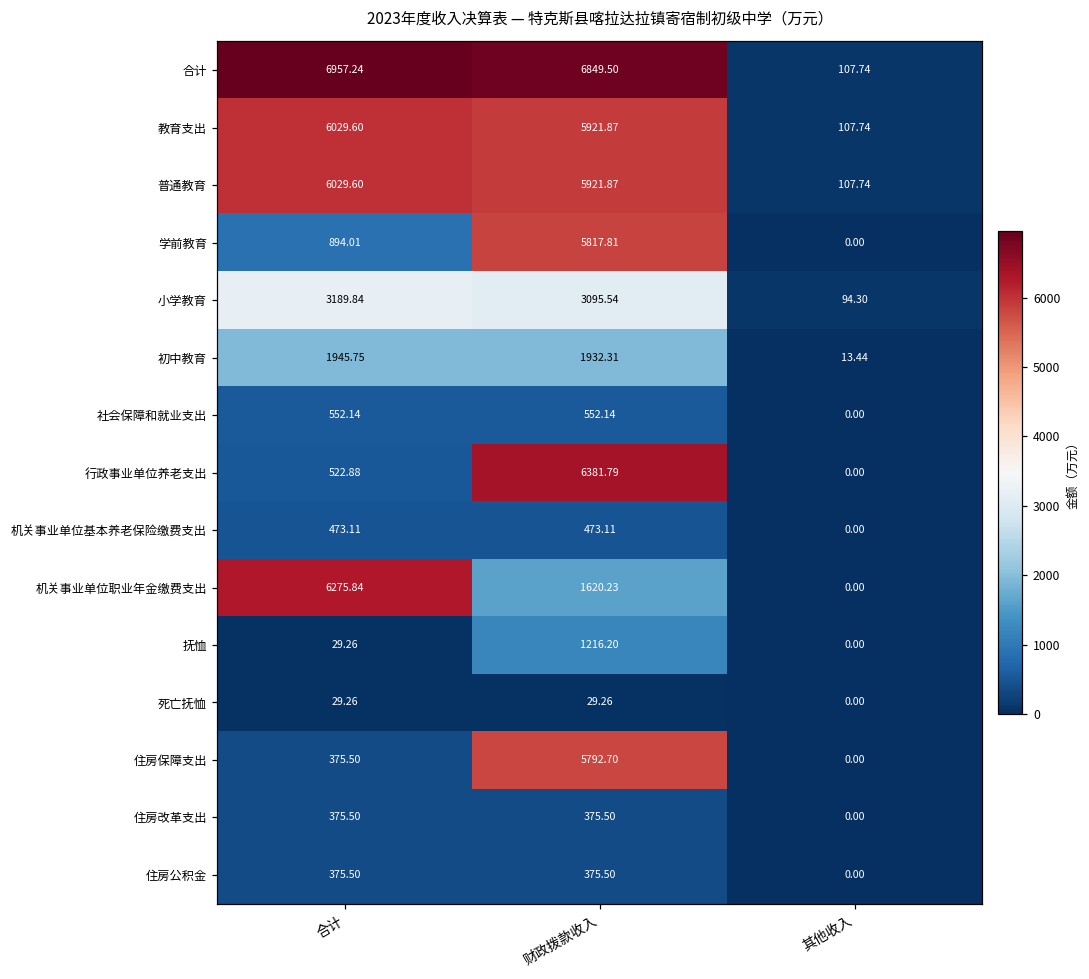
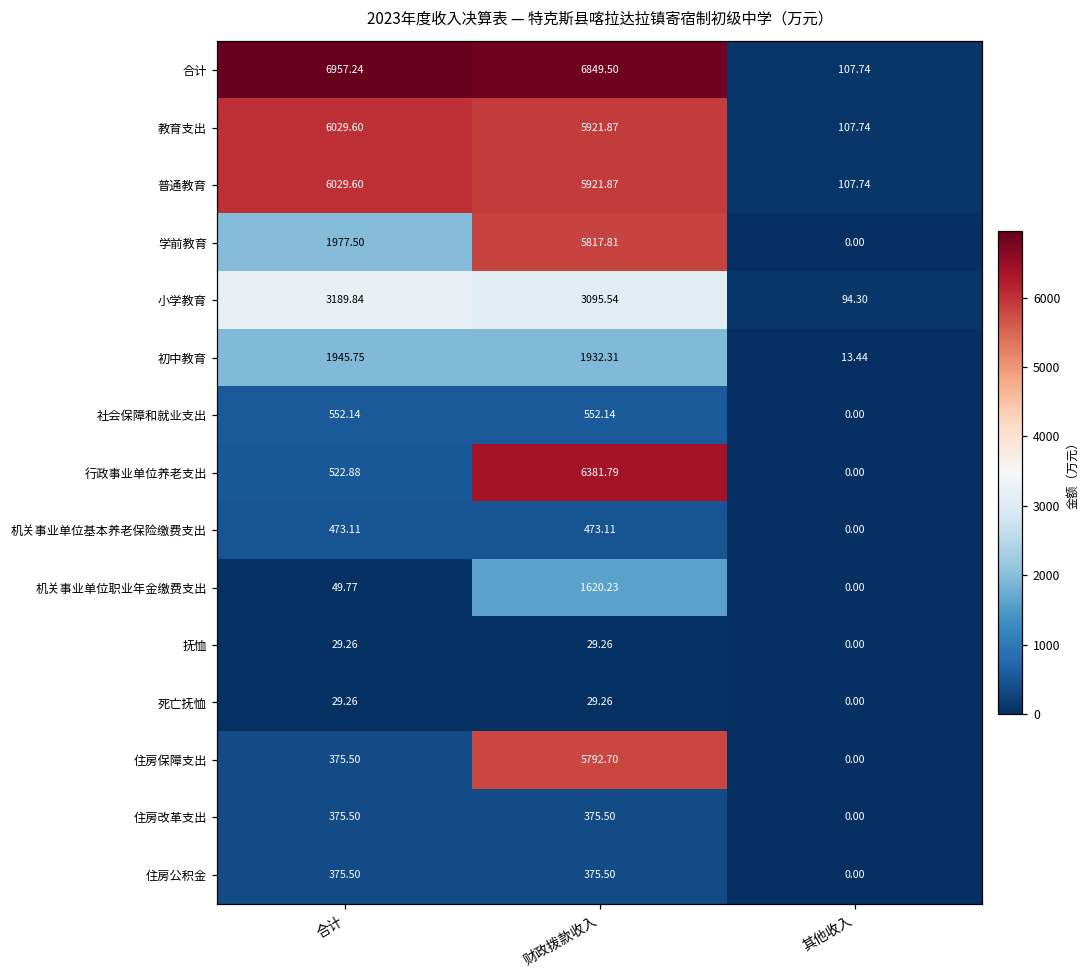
学前教育, 合计: 894.01 -> 1977.50
机关事业单位职业年金缴费支出, 合计: 6275.84 -> 49.77
抚恤, 财政拨款收入: 1216.20 -> 29.26
